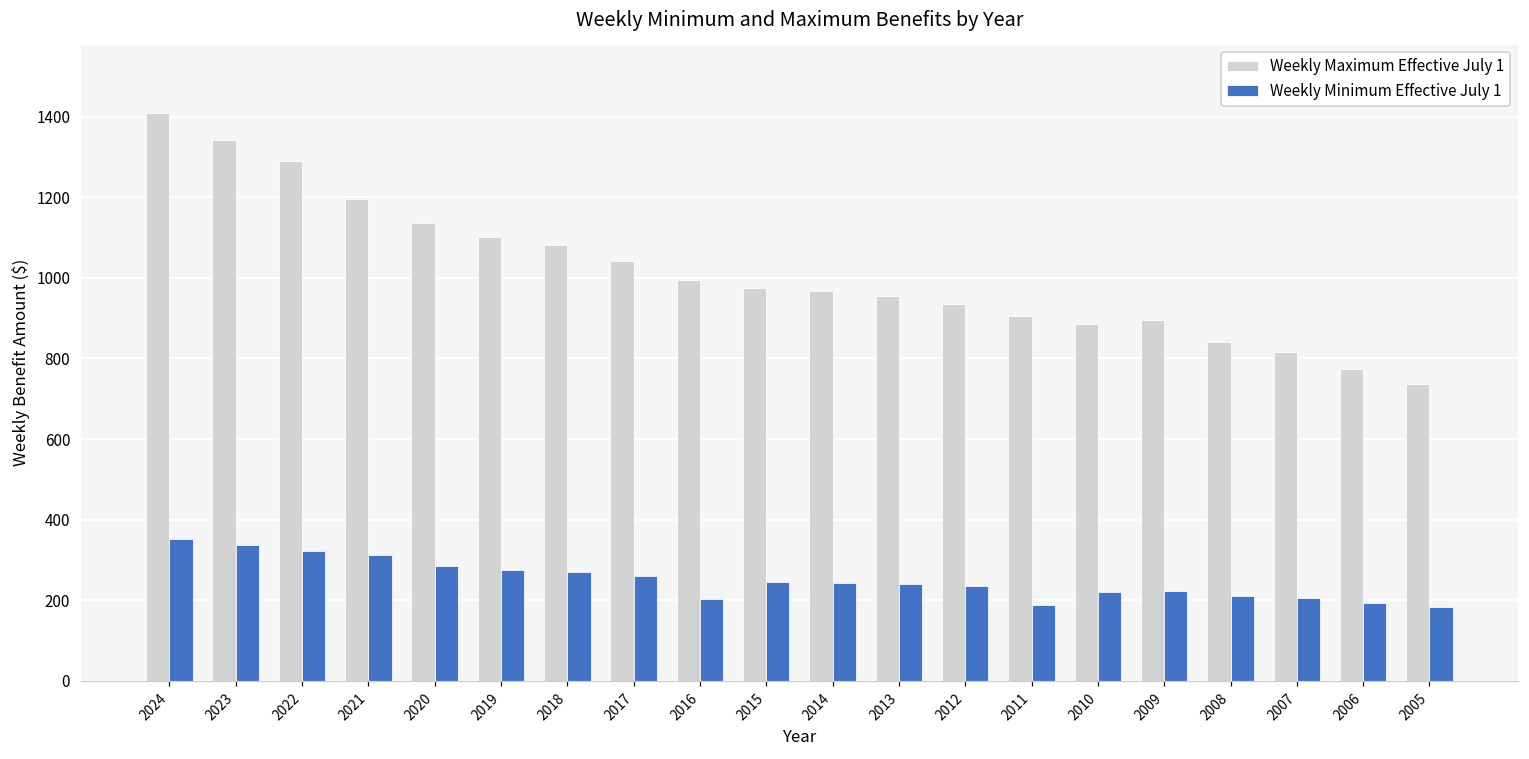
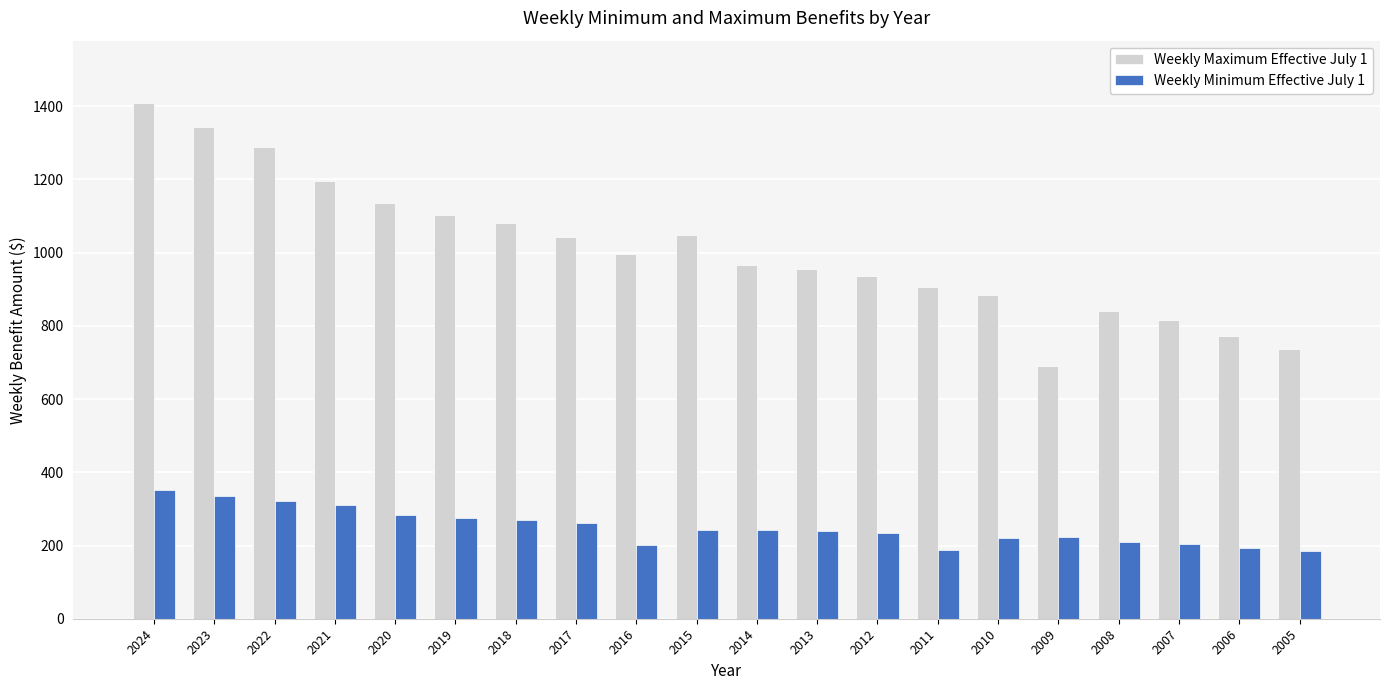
Weekly Maximum Effective July 1, 2015: 980 -> 1050
Weekly Maximum Effective July 1, 2009: 900 -> 690
